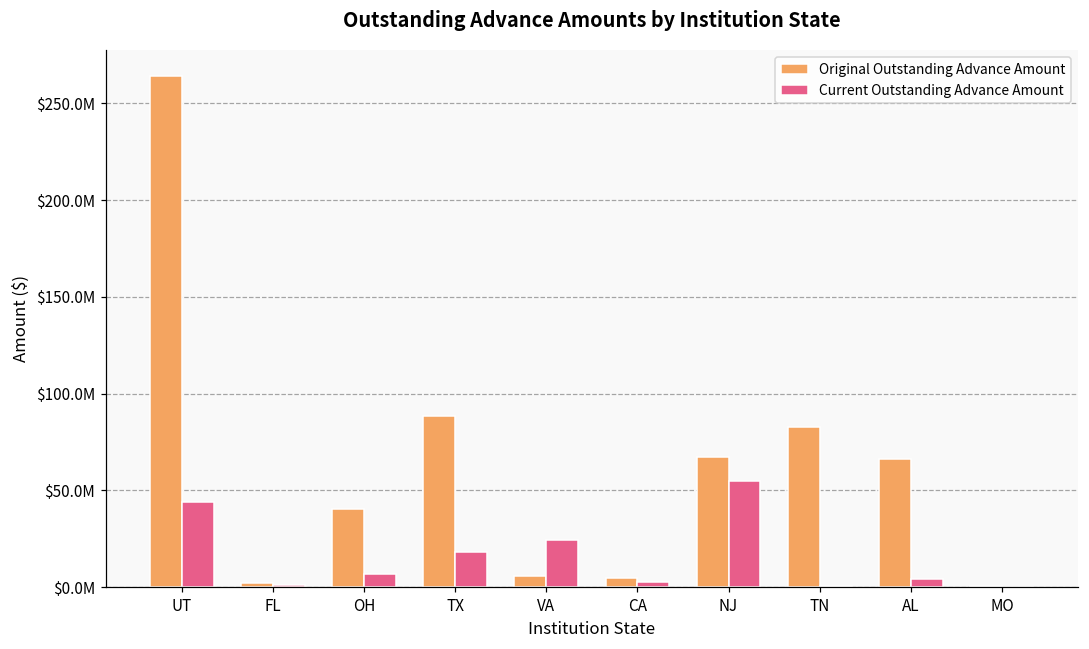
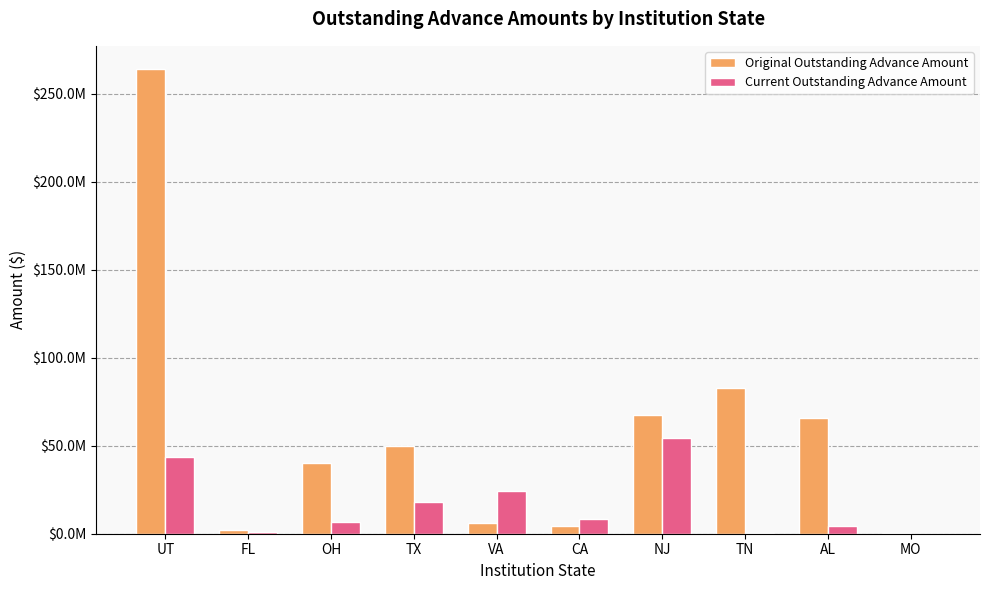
Original Outstanding Advance Amount, TX: $88000000 -> $50000000
Current Outstanding Advance Amount, CA: $3000000 -> $8000000
